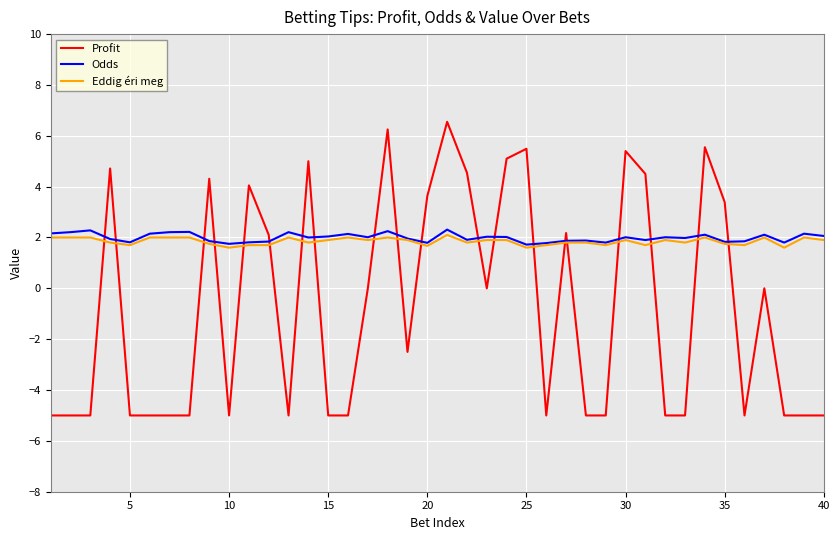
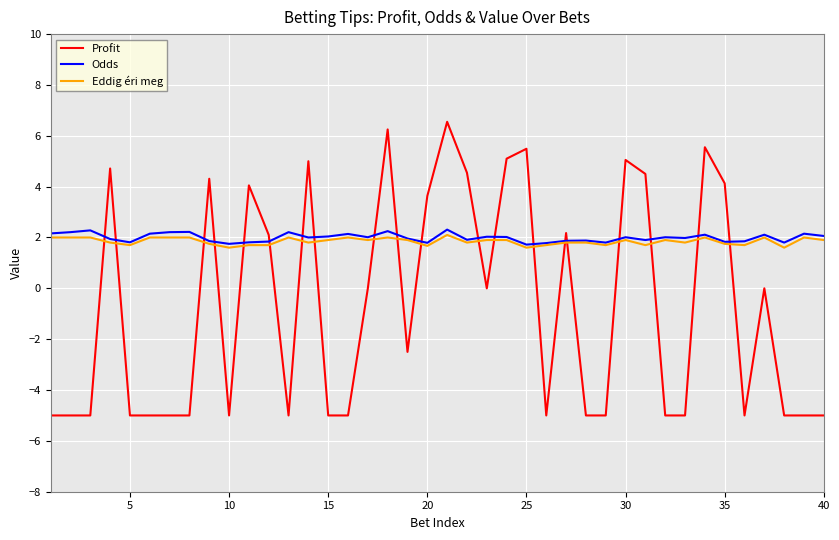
Profit, 30: 5.4 -> 5.1
Profit, 35: 3.4 -> 4.1
